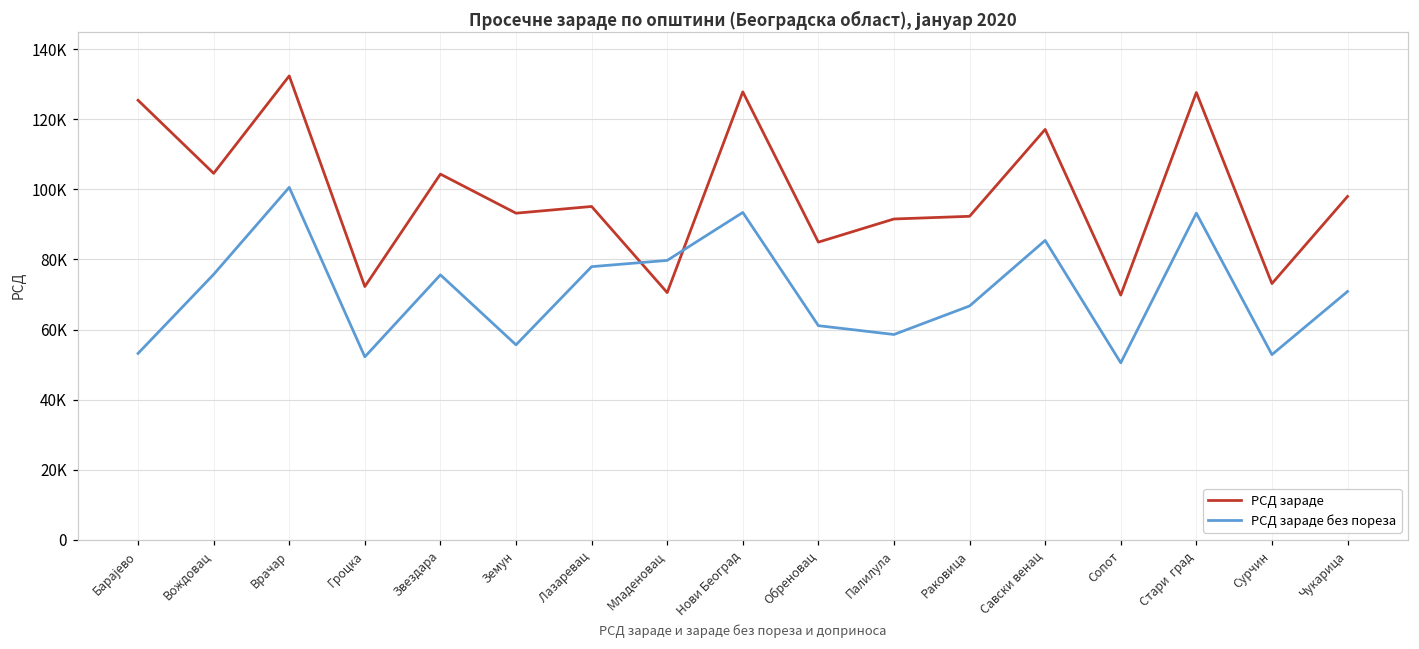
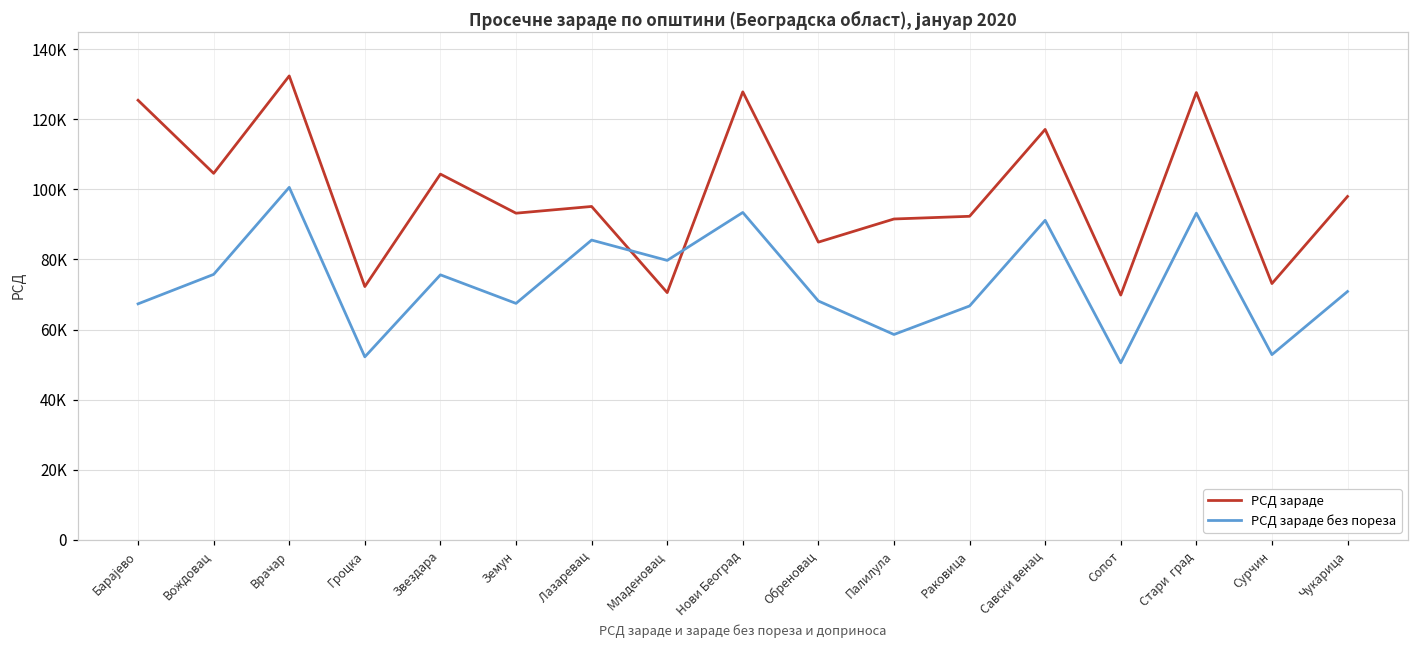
РСД зараде без пореза, Барајево: 53000 -> 67000
РСД зараде без пореза, Земун: 56000 -> 67000
РСД зараде без пореза, Лазаревац: 78000 -> 86000
РСД зараде без пореза, Обреновац: 61000 -> 68000
РСД зараде без пореза, Савски венац: 85000 -> 91000
